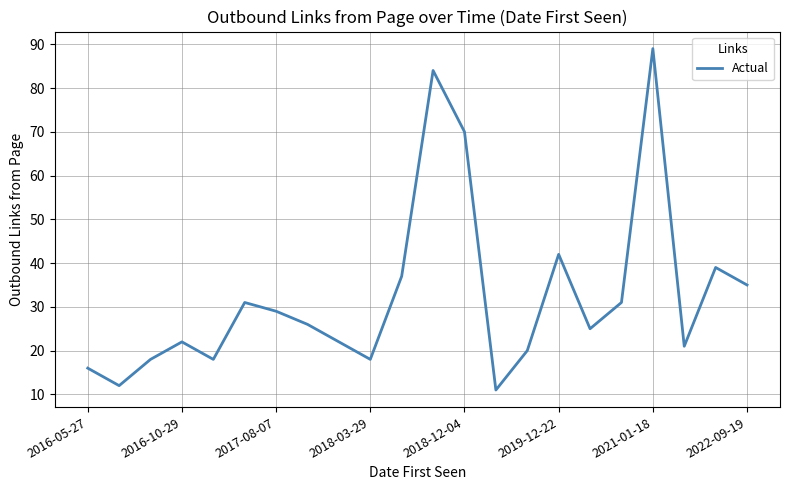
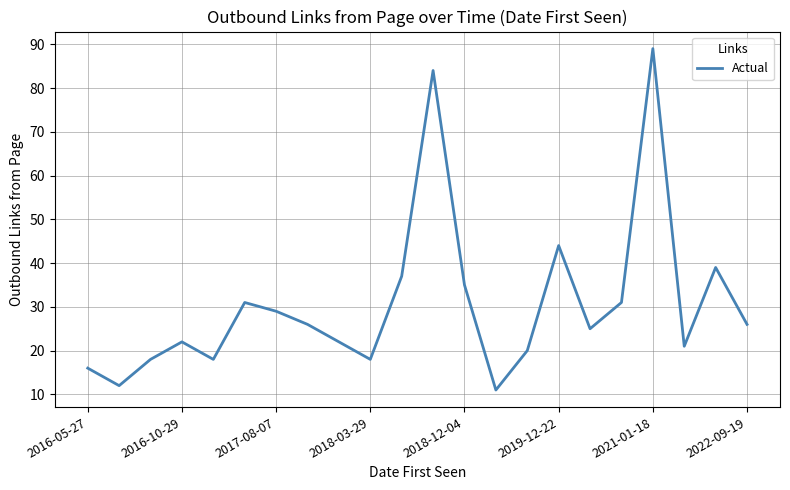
2018-12-04: 70 -> 35
2019-12-22: 42 -> 44
2022-09-19: 35 -> 26
